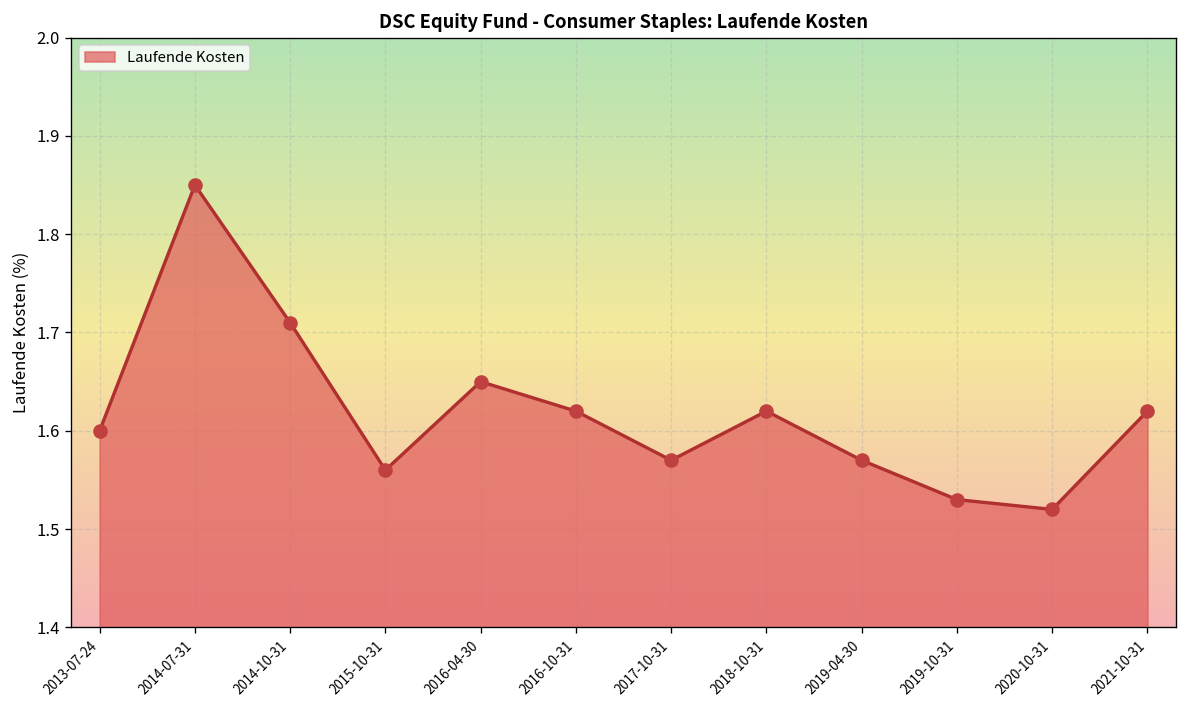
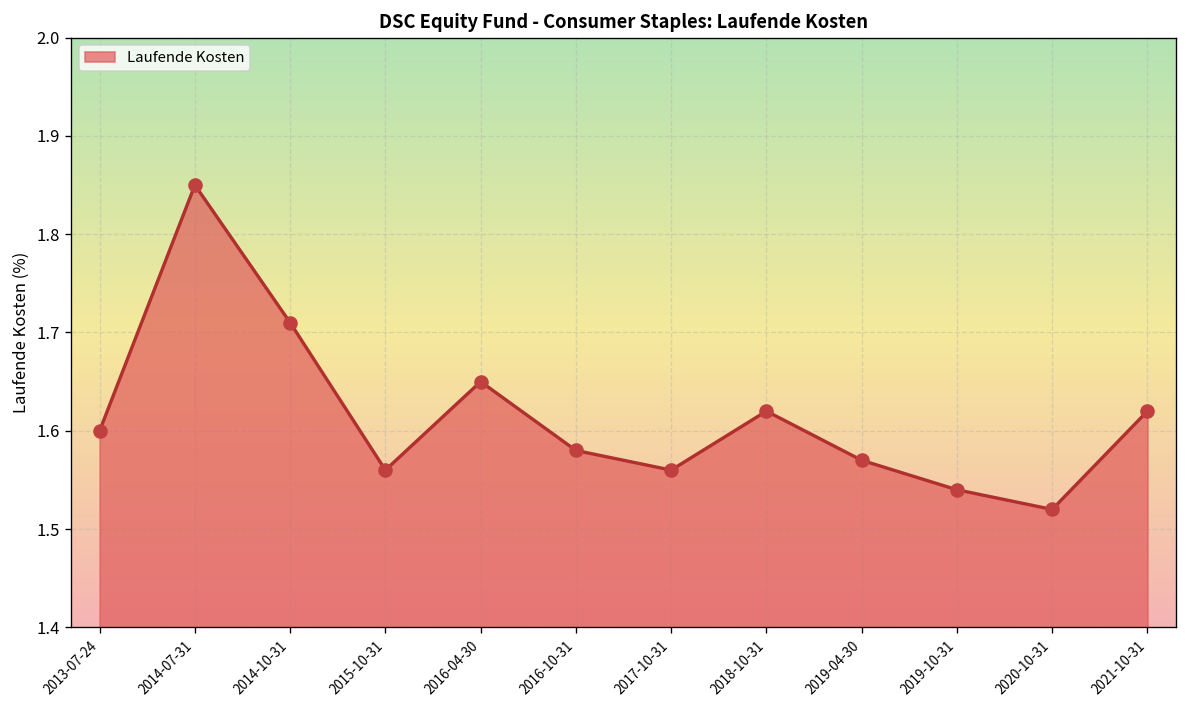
2016-10-31: 1.62 -> 1.58
2017-10-31: 1.57 -> 1.56
2019-10-31: 1.53 -> 1.54
